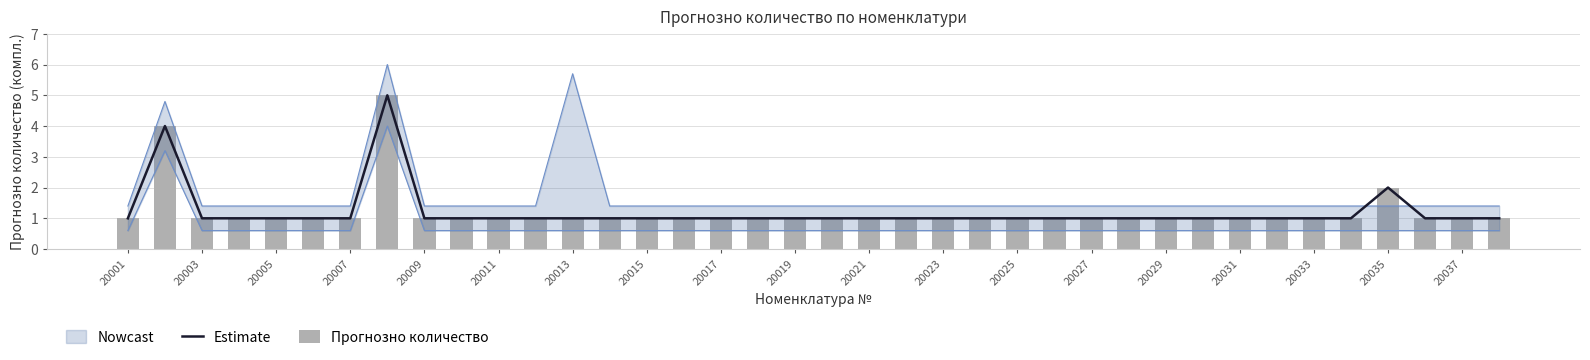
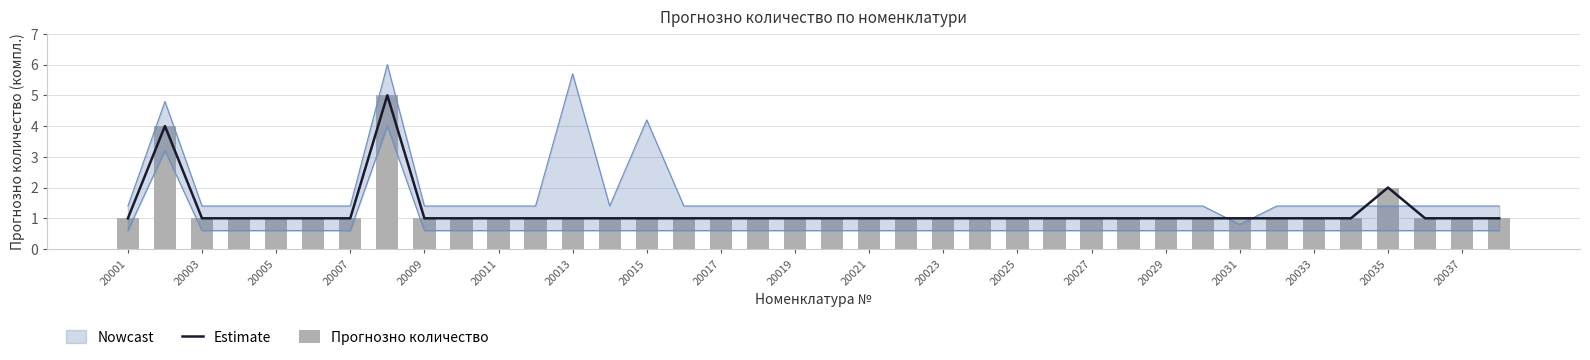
Nowcast, 20015: 1.4 -> 4.2
Nowcast, 20031: 1.4 -> 0.8
